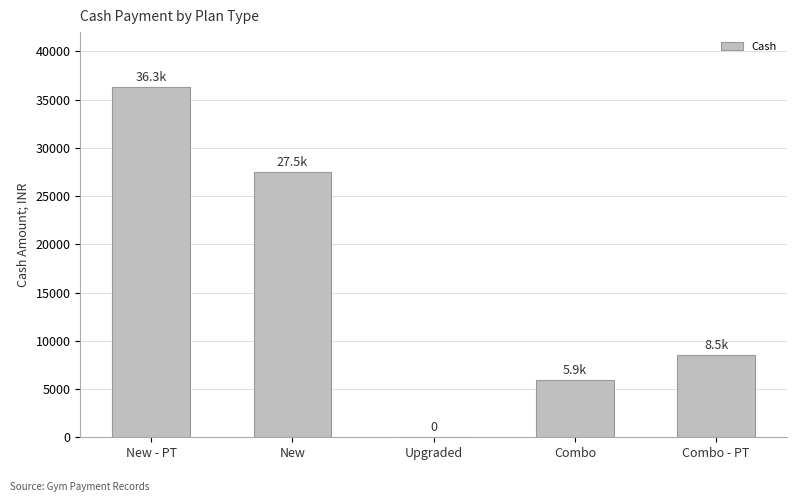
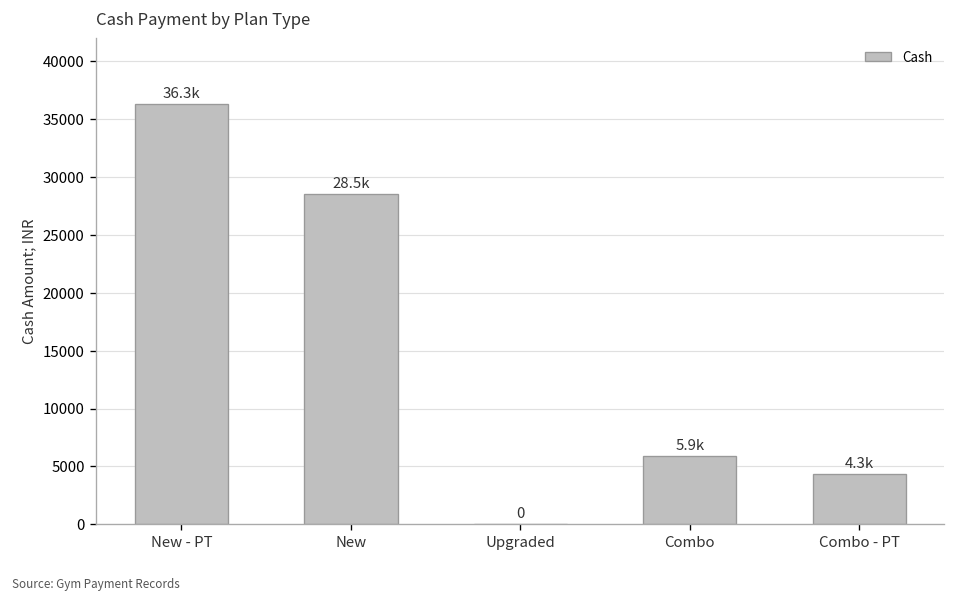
New: 27.5k -> 28.5k
Combo - PT: 8.5k -> 4.3k
